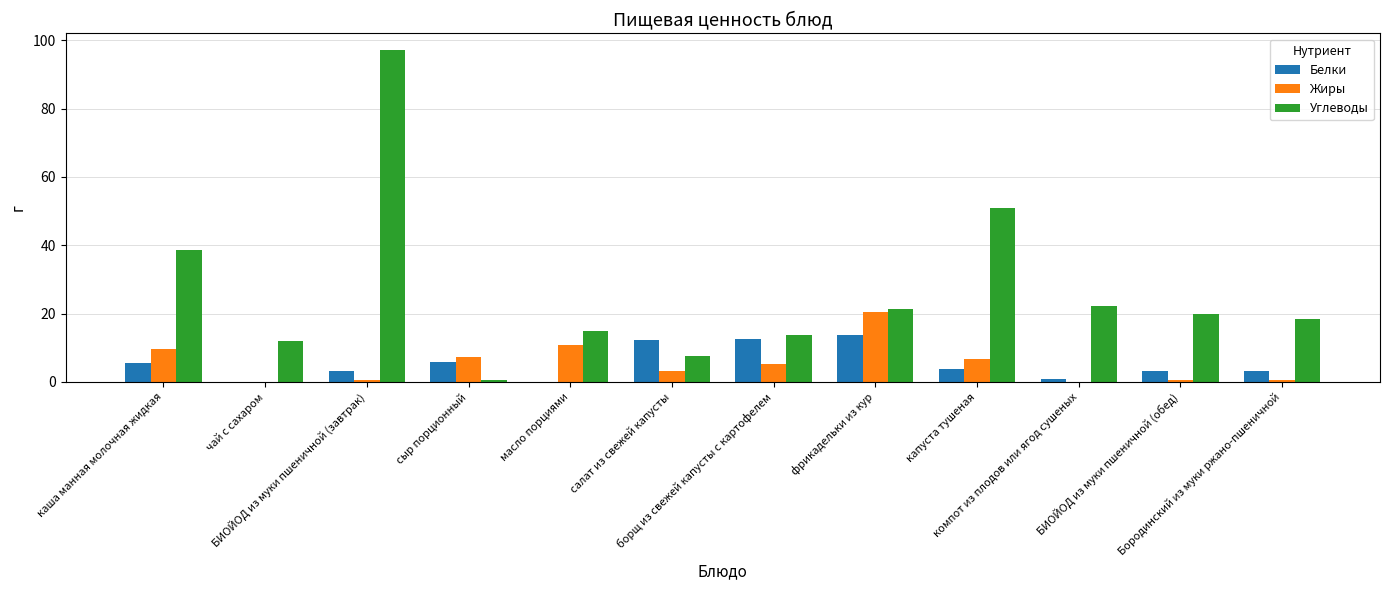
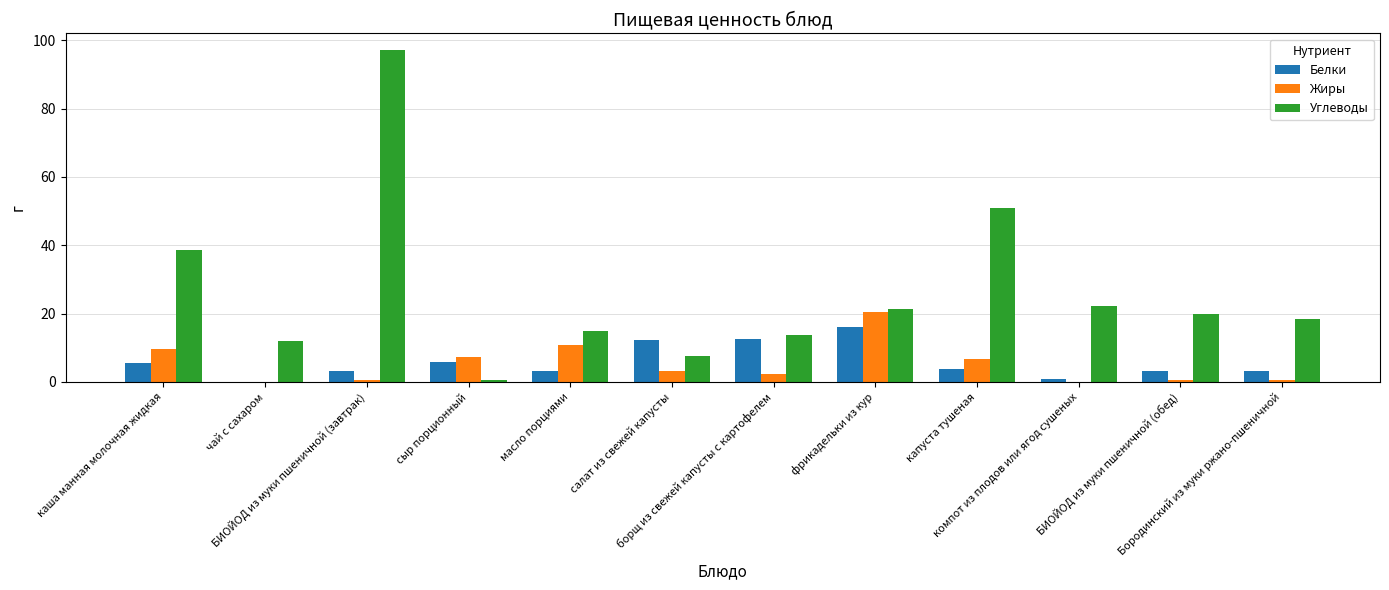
Белки, масло порциями: 0 -> 3
Жиры, борщ из свежей капусты с картофелем: 5 -> 2
Белки, фрикадельки из кур: 14 -> 16
